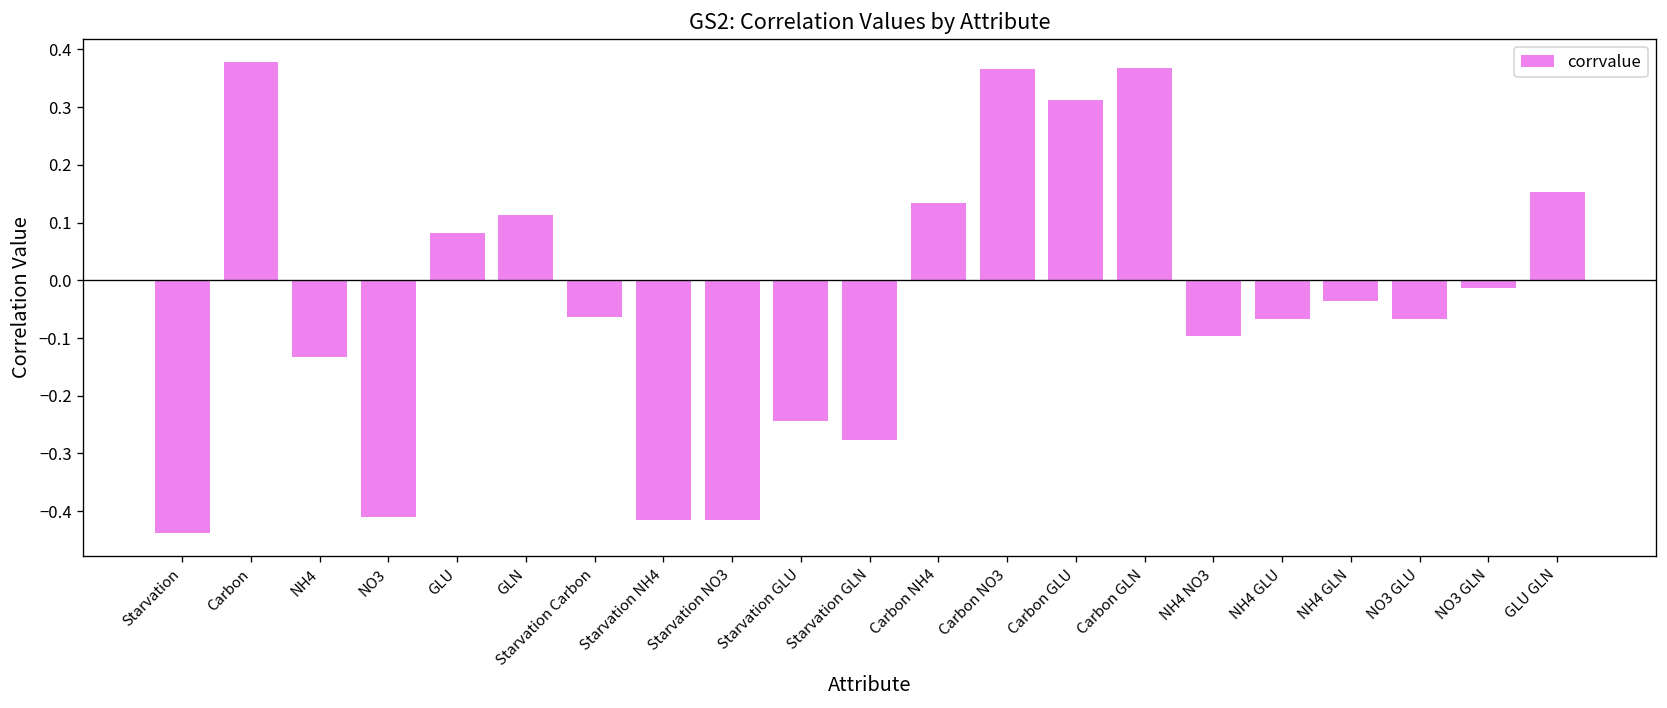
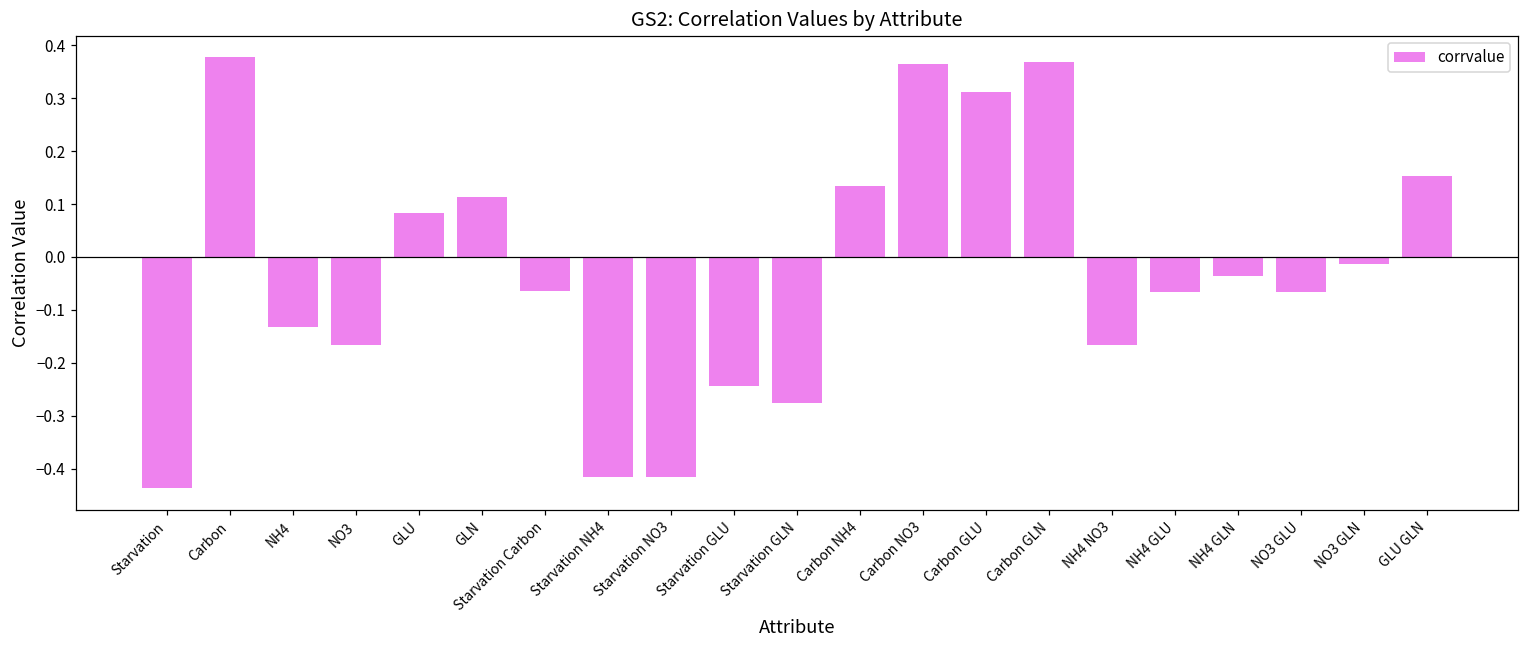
NO3: -0.41 -> -0.17
NH4 NO3: -0.10 -> -0.17
